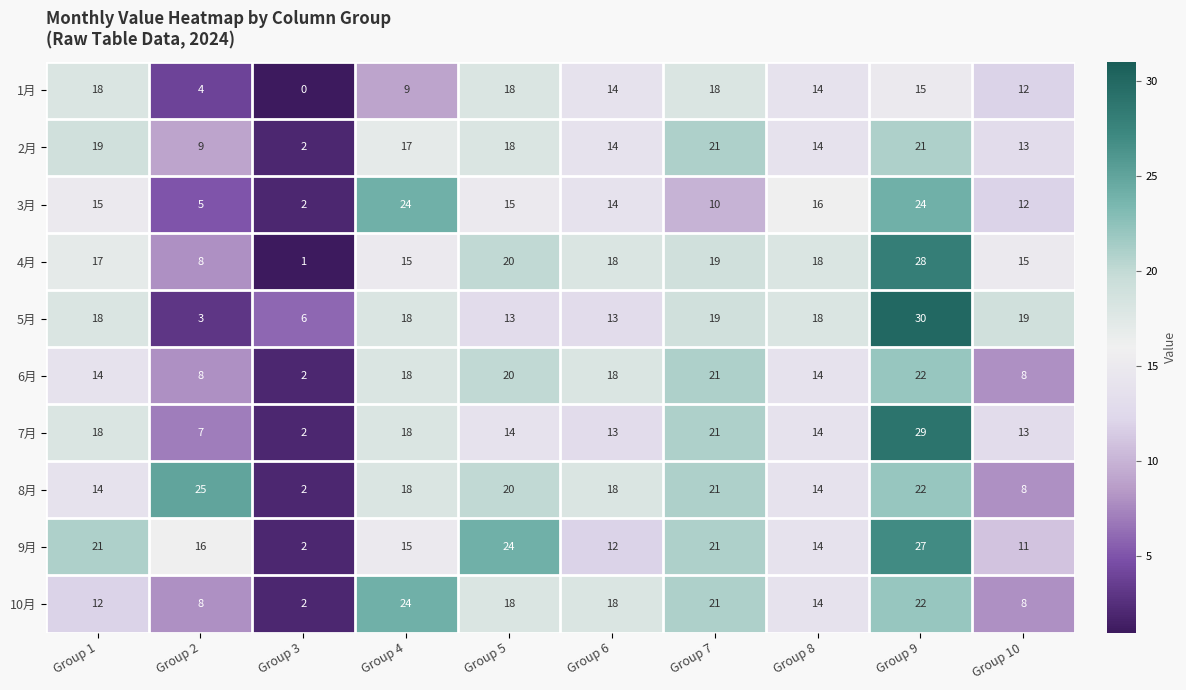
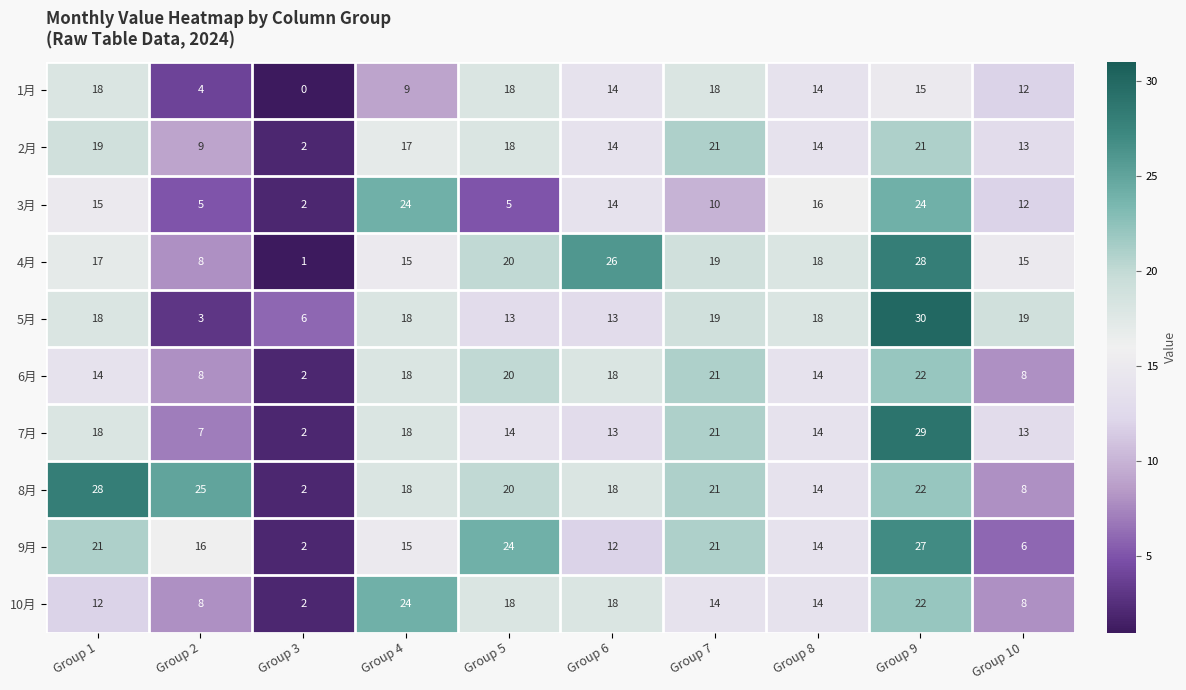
3月, Group 5: 15 -> 5
4月, Group 6: 18 -> 26
8月, Group 1: 14 -> 28
9月, Group 10: 11 -> 6
10月, Group 7: 21 -> 14
